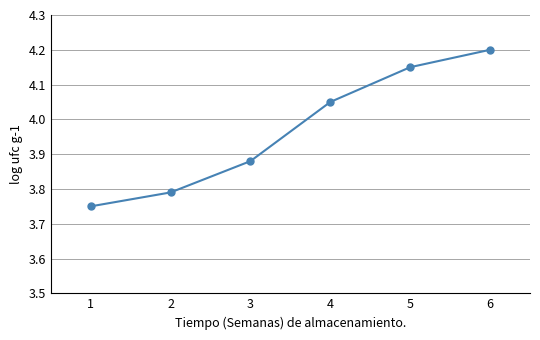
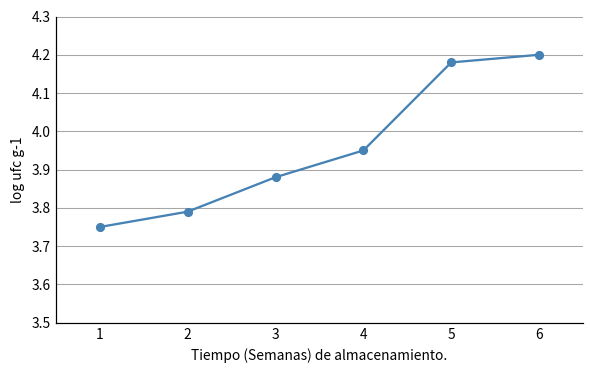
4: 4.05 -> 3.95
5: 4.15 -> 4.18
